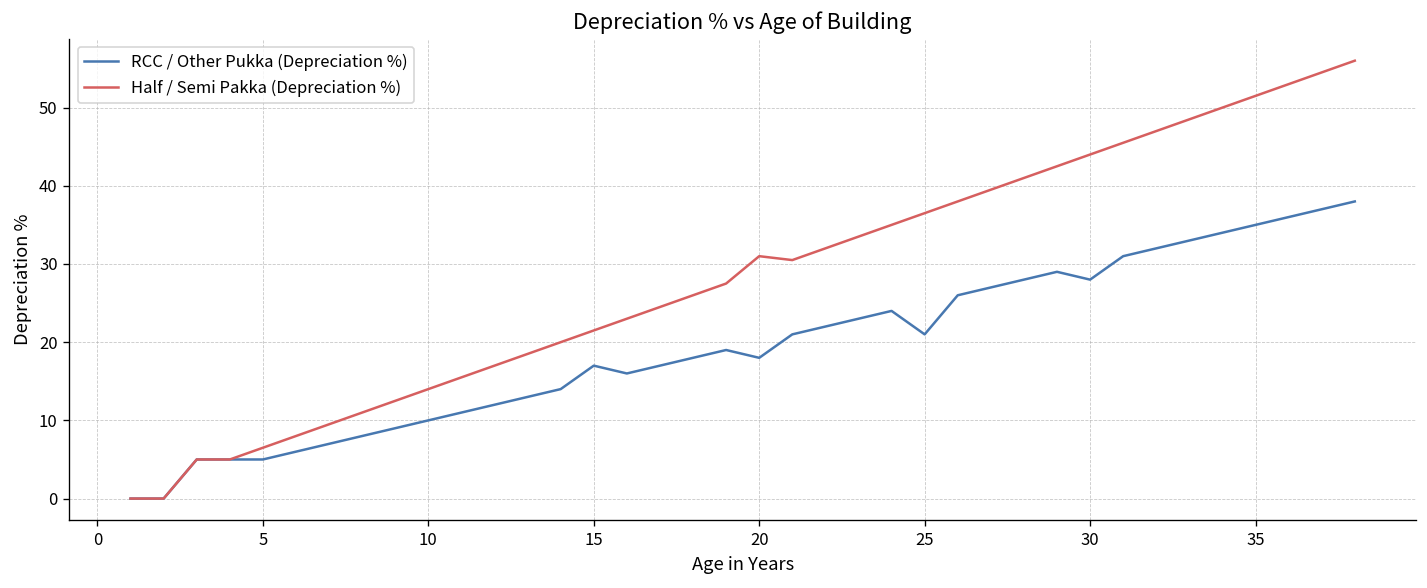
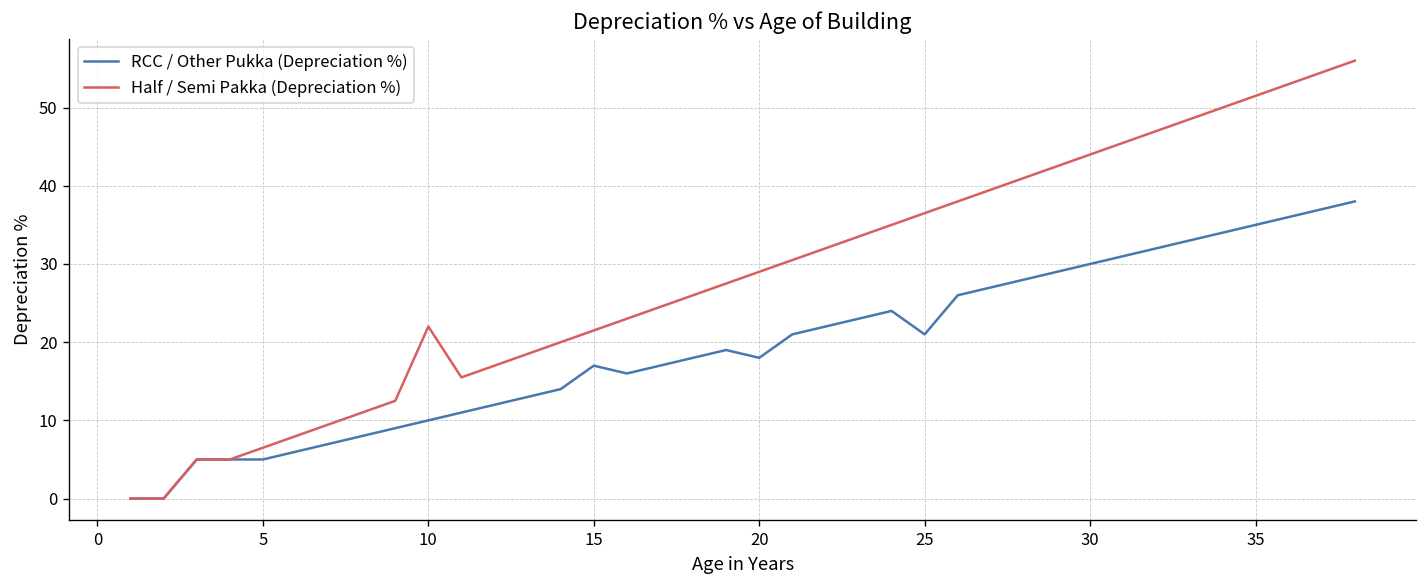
Half / Semi Pakka (Depreciation %), 10: 14 -> 22
Half / Semi Pakka (Depreciation %), 20: 31 -> 29
RCC / Other Pukka (Depreciation %), 30: 28 -> 30
